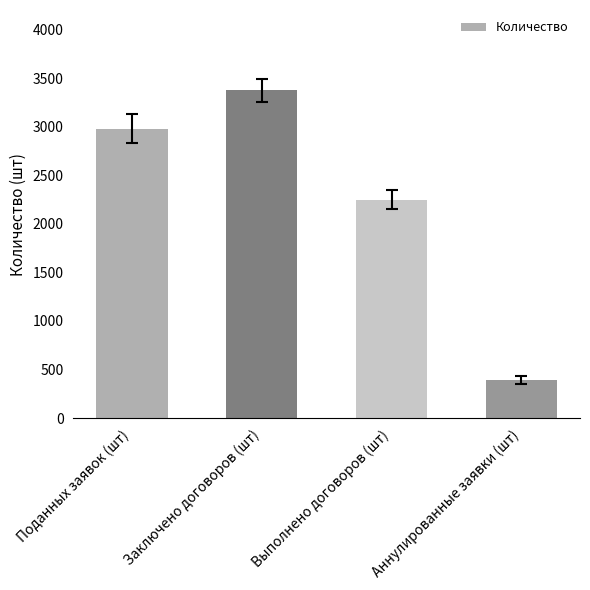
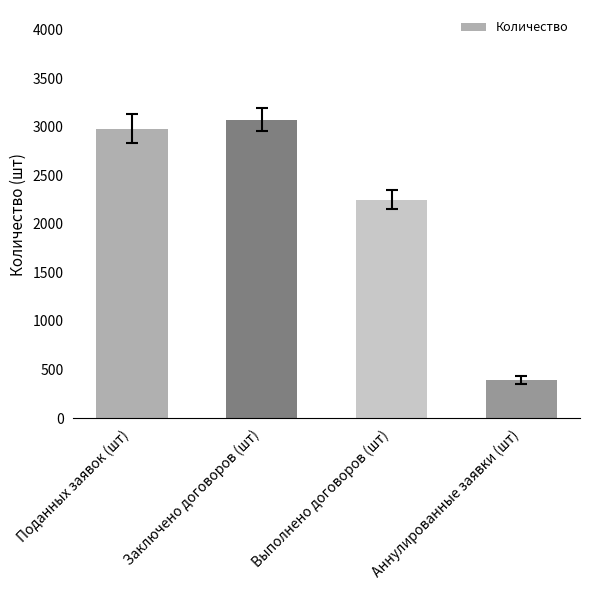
Количество, Заключено договоров (шт): 3400 -> 3100
